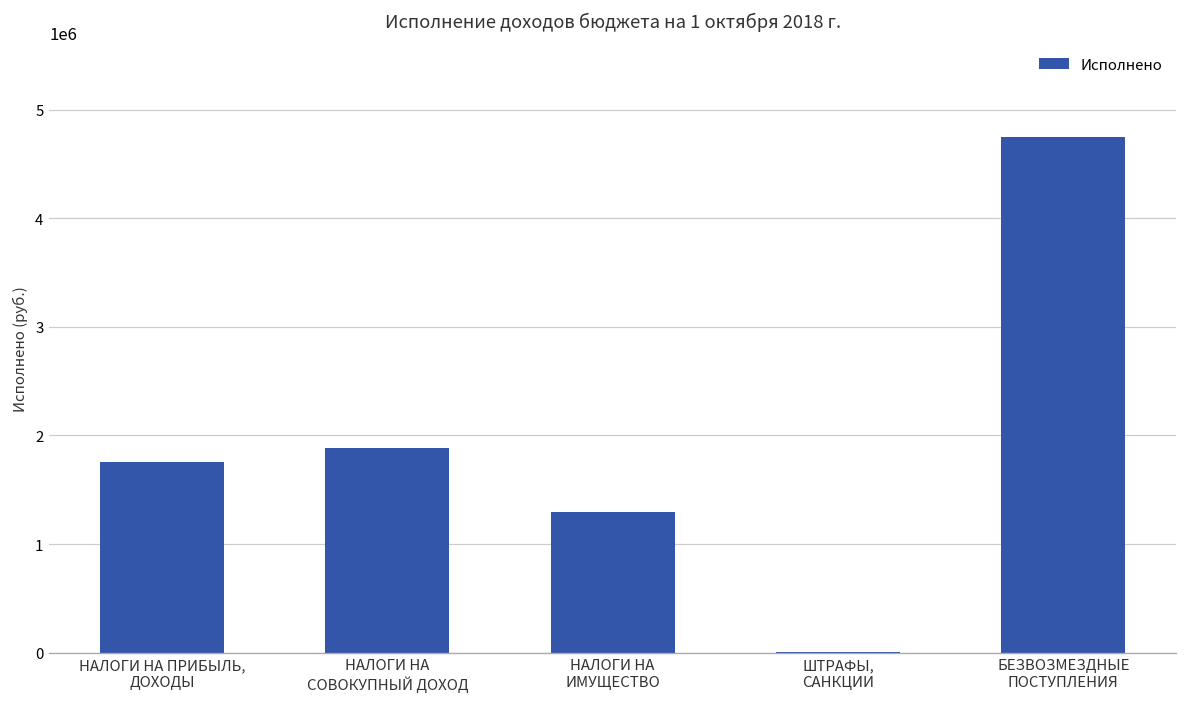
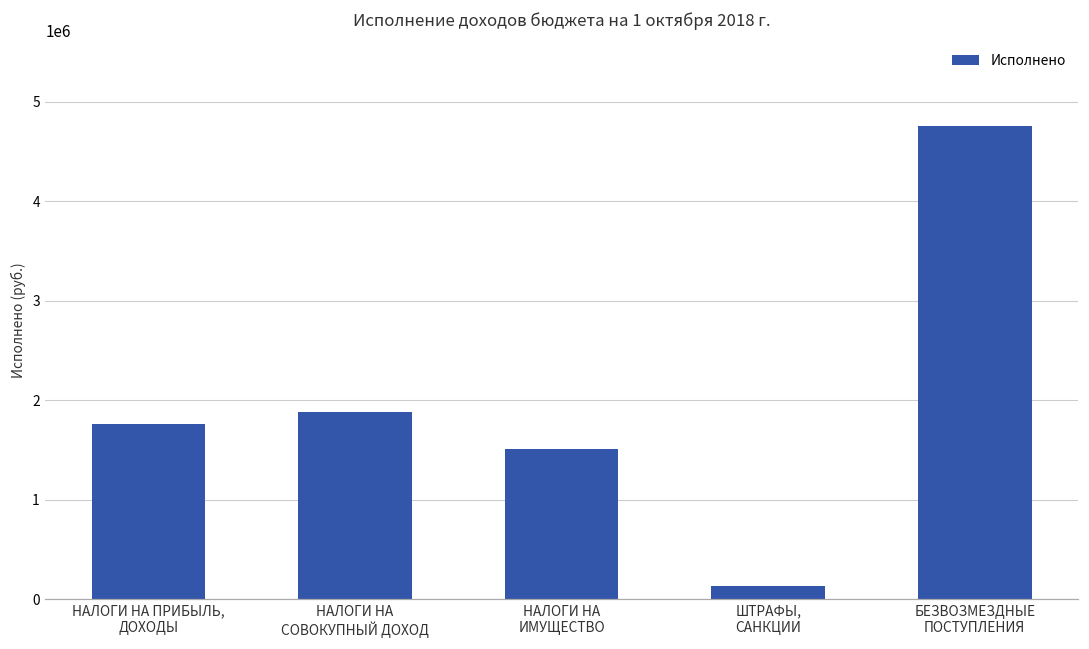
НАЛОГИ НА ИМУЩЕСТВО: 1300000 -> 1500000
ШТРАФЫ, САНКЦИИ: 0 -> 100000
